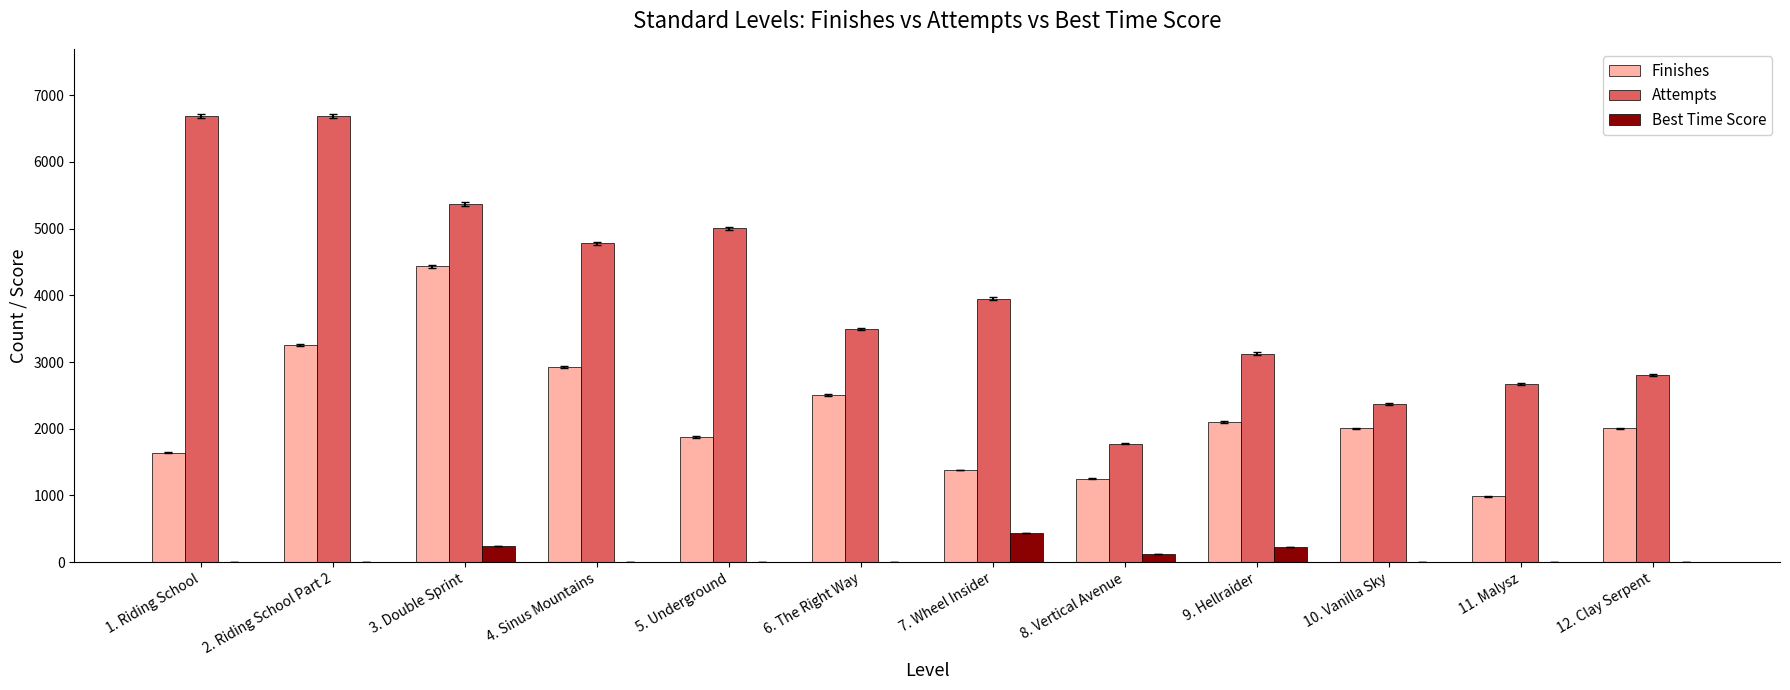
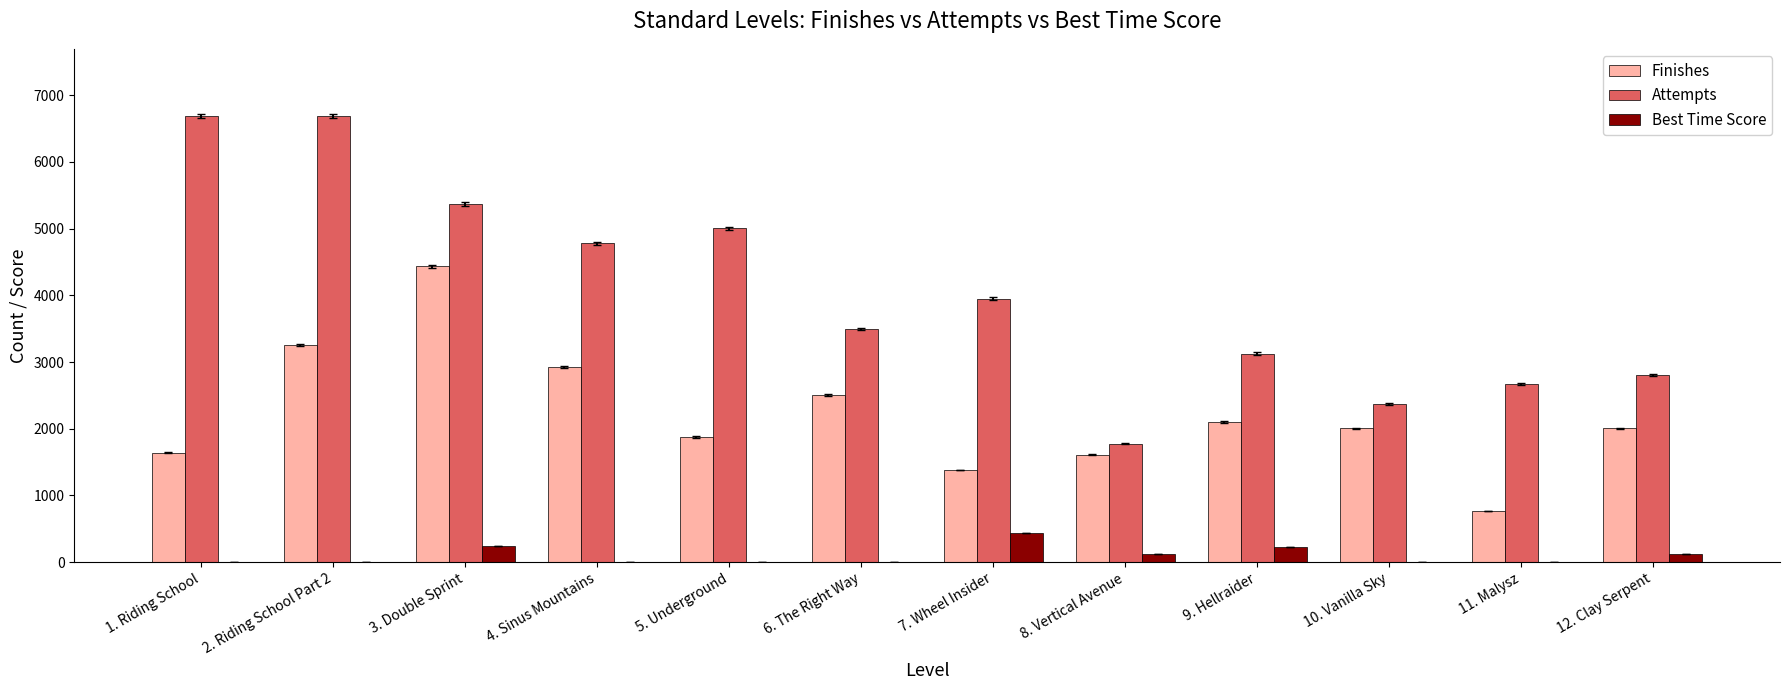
Finishes, 8. Vertical Avenue: 1200 -> 1600
Finishes, 11. Malysz: 1000 -> 800
Best Time Score, 12. Clay Serpent: 0 -> 100
